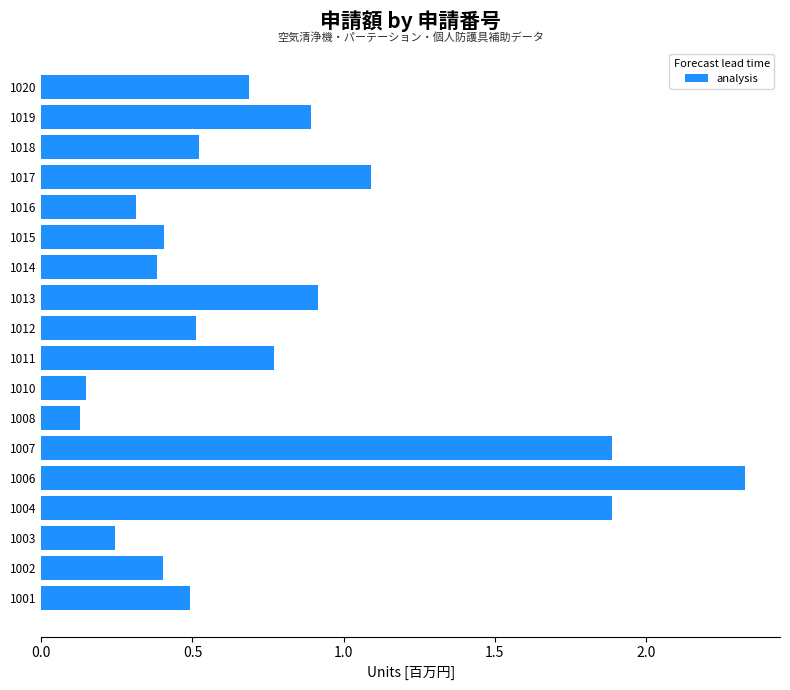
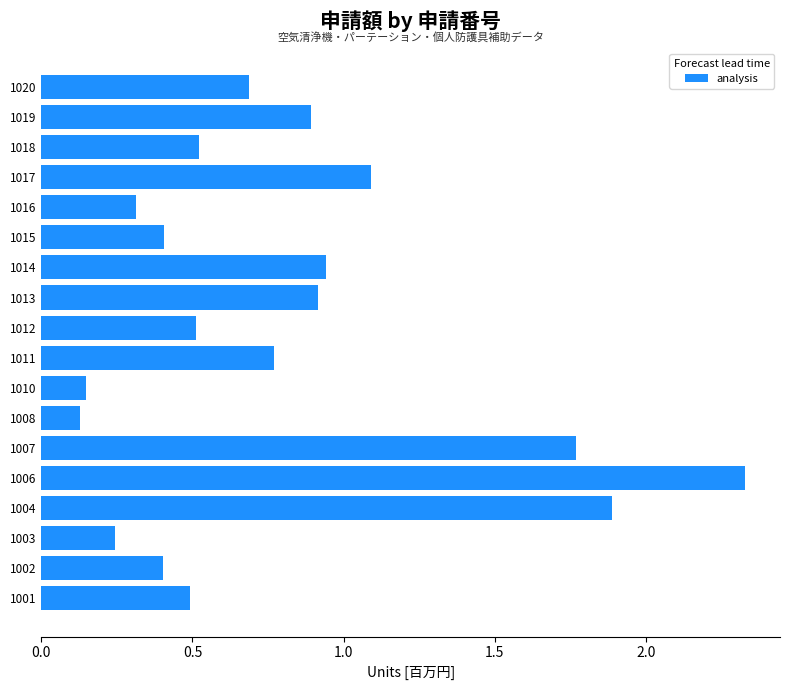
1014: 0.38 -> 0.94
1007: 1.89 -> 1.77
